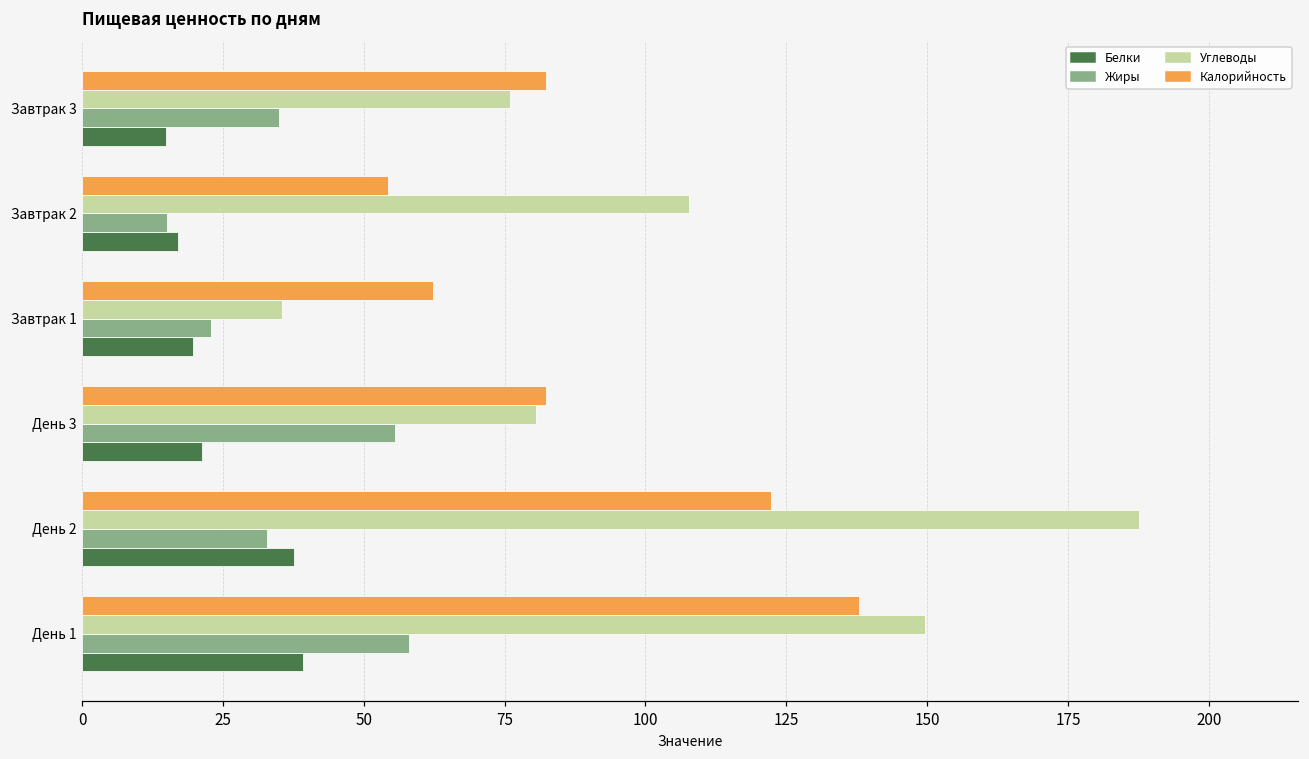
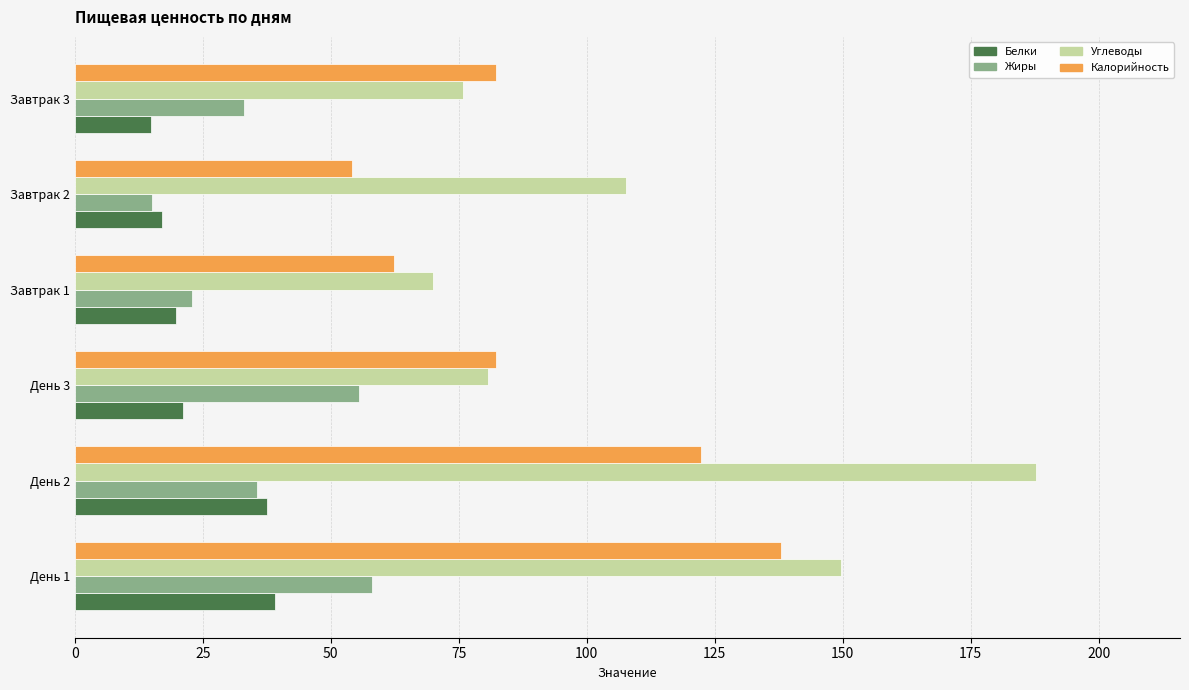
Жиры, Завтрак 3: 35 -> 33
Углеводы, Завтрак 1: 36 -> 70
Жиры, День 2: 33 -> 36
